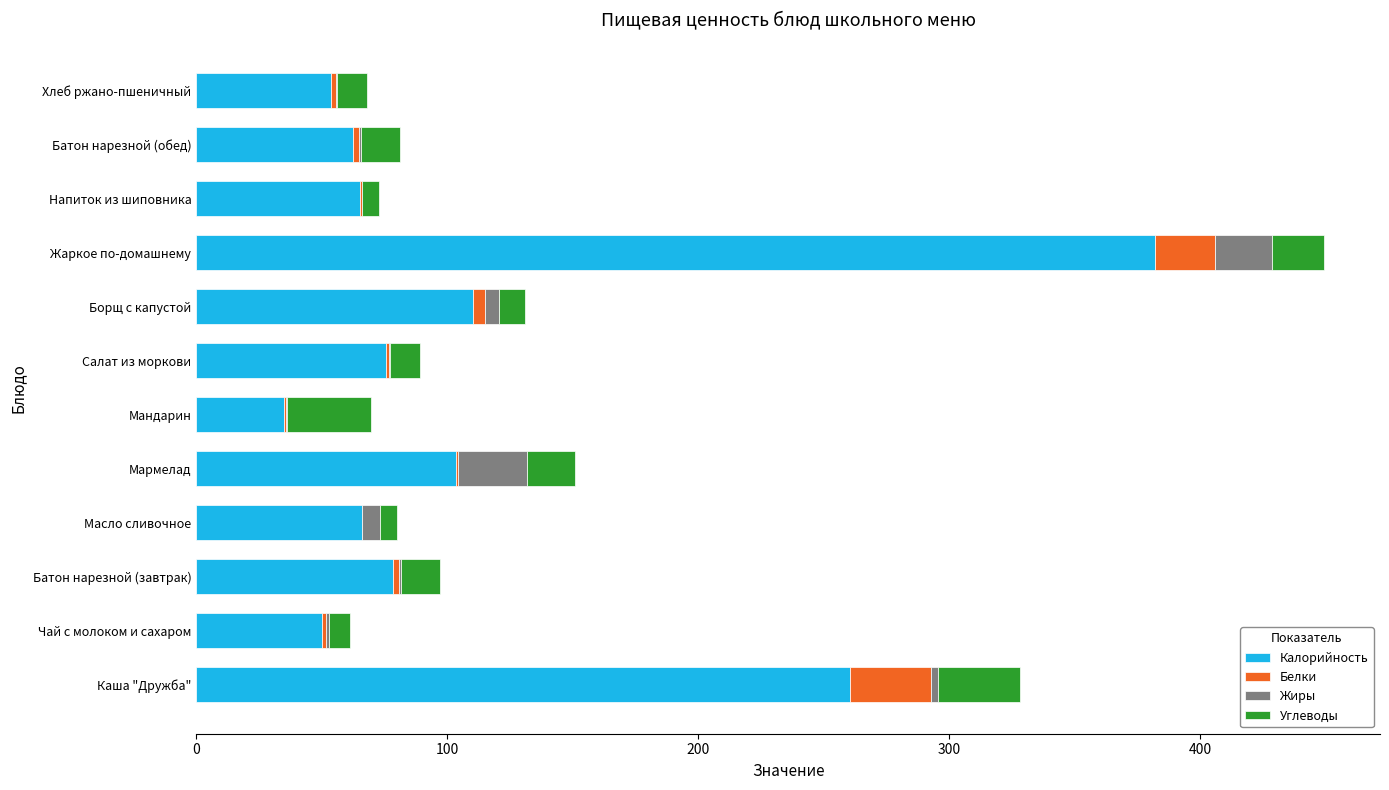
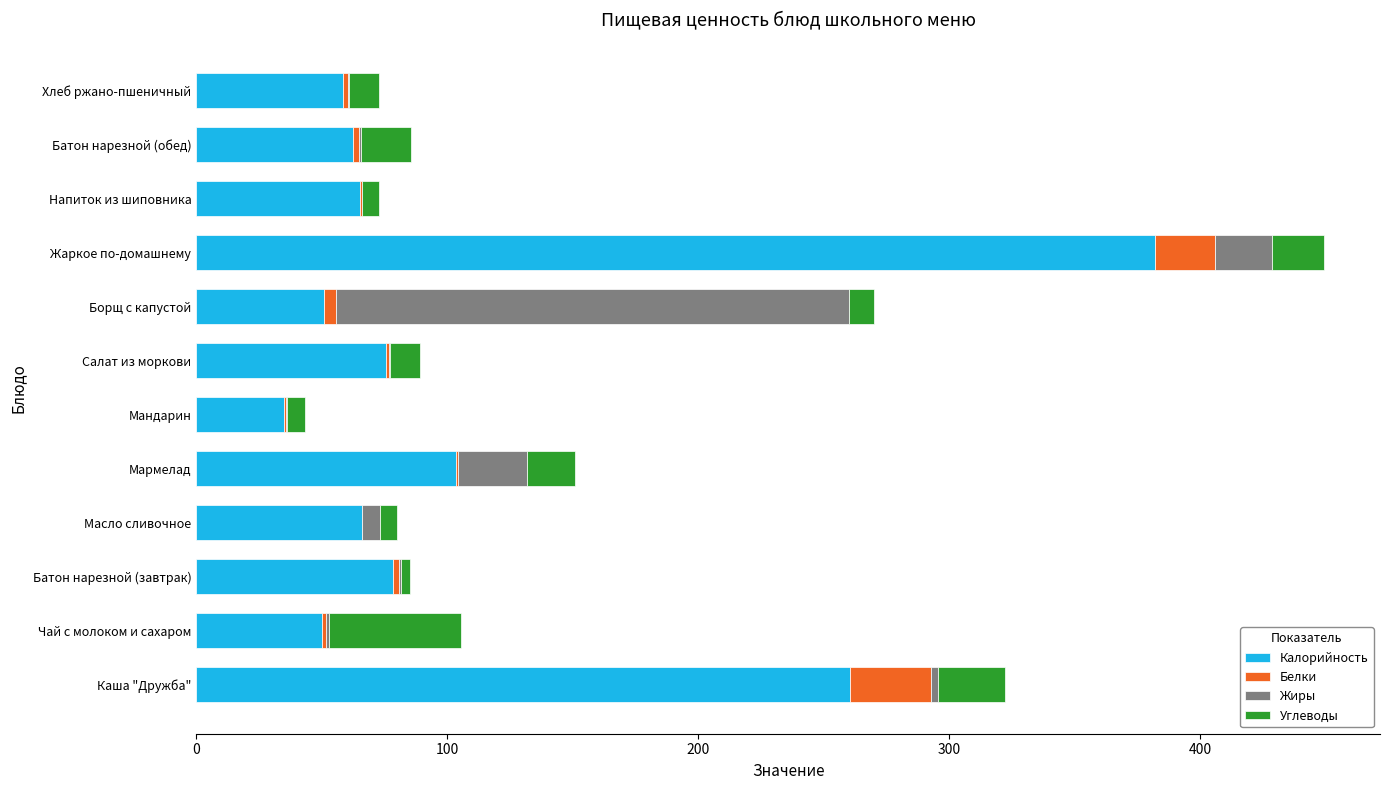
Калорийность, Хлеб ржано-пшеничный: 54 -> 59
Углеводы, Батон нарезной (обед): 15 -> 20
Калорийность, Борщ с капустой: 110 -> 51
Жиры, Борщ с капустой: 6 -> 204
Углеводы, Мандарин: 34 -> 8
Углеводы, Батон нарезной (завтрак): 15 -> 3
Углеводы, Чай с молоком и сахаром: 9 -> 53
Углеводы, Каша "Дружба": 33 -> 26
